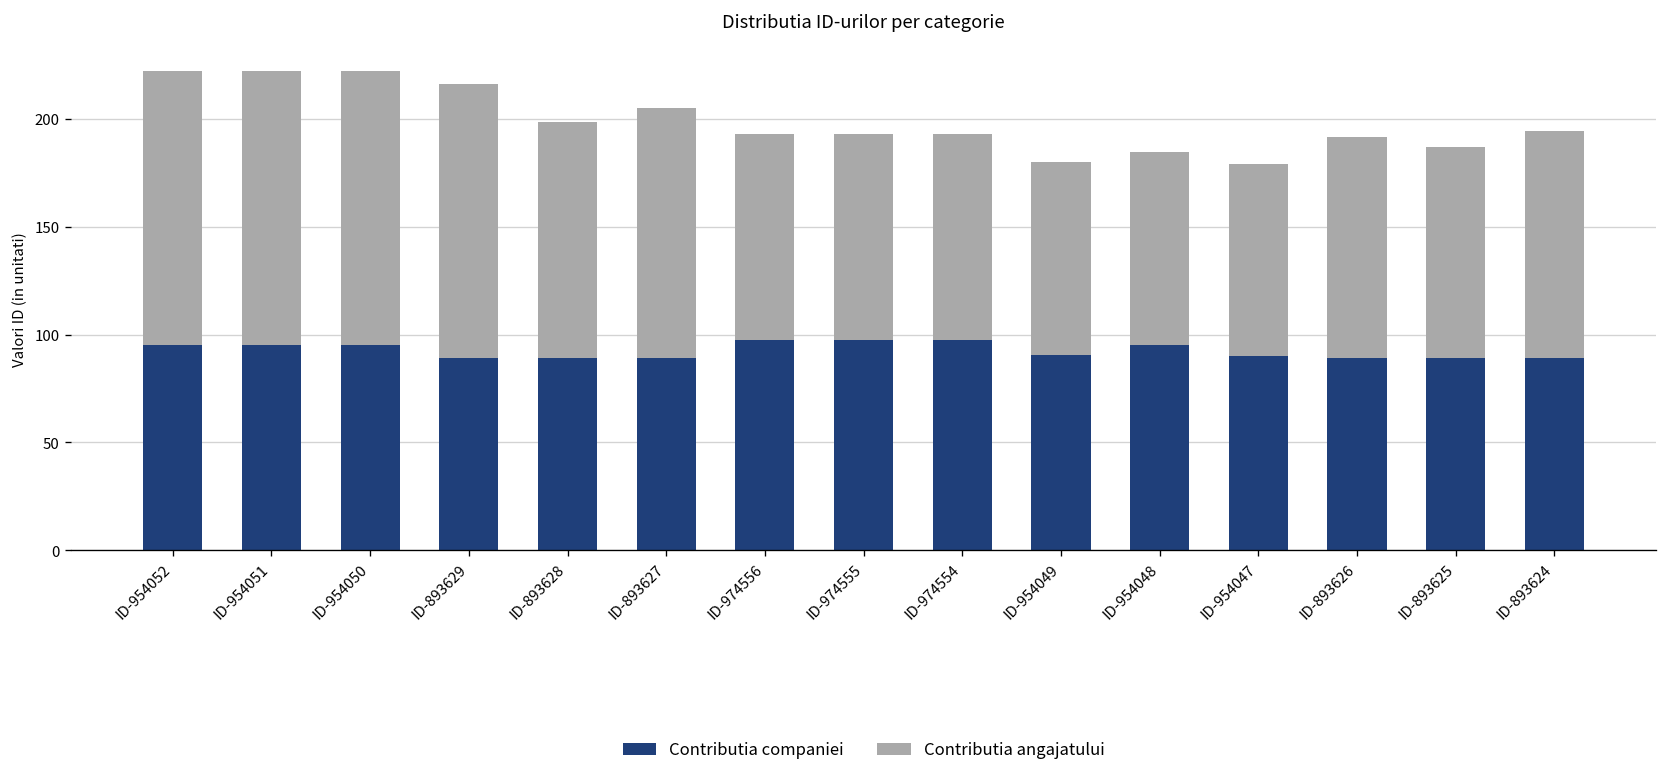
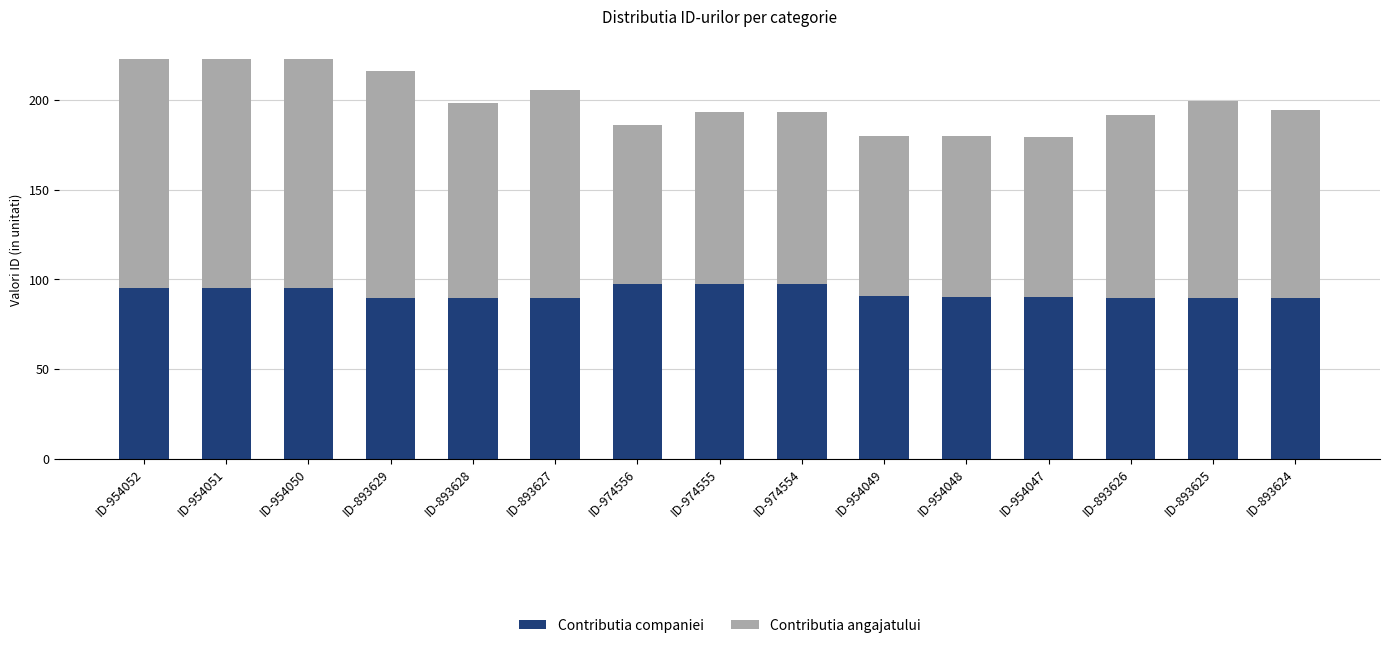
Contributia angajatului, ID-974556: 95 -> 89
Contributia companiei, ID-954048: 95 -> 90
Contributia angajatului, ID-893625: 97 -> 110
